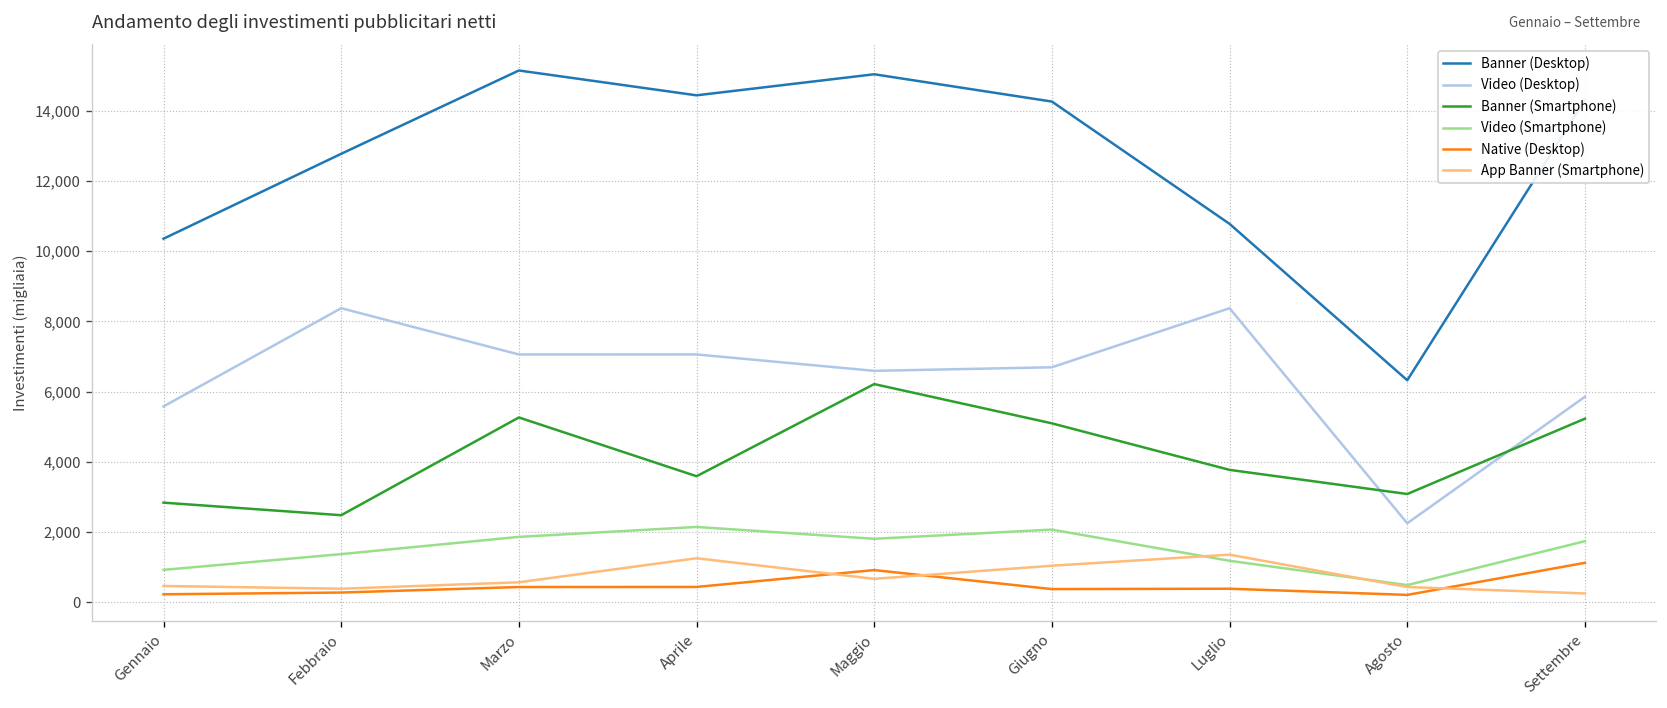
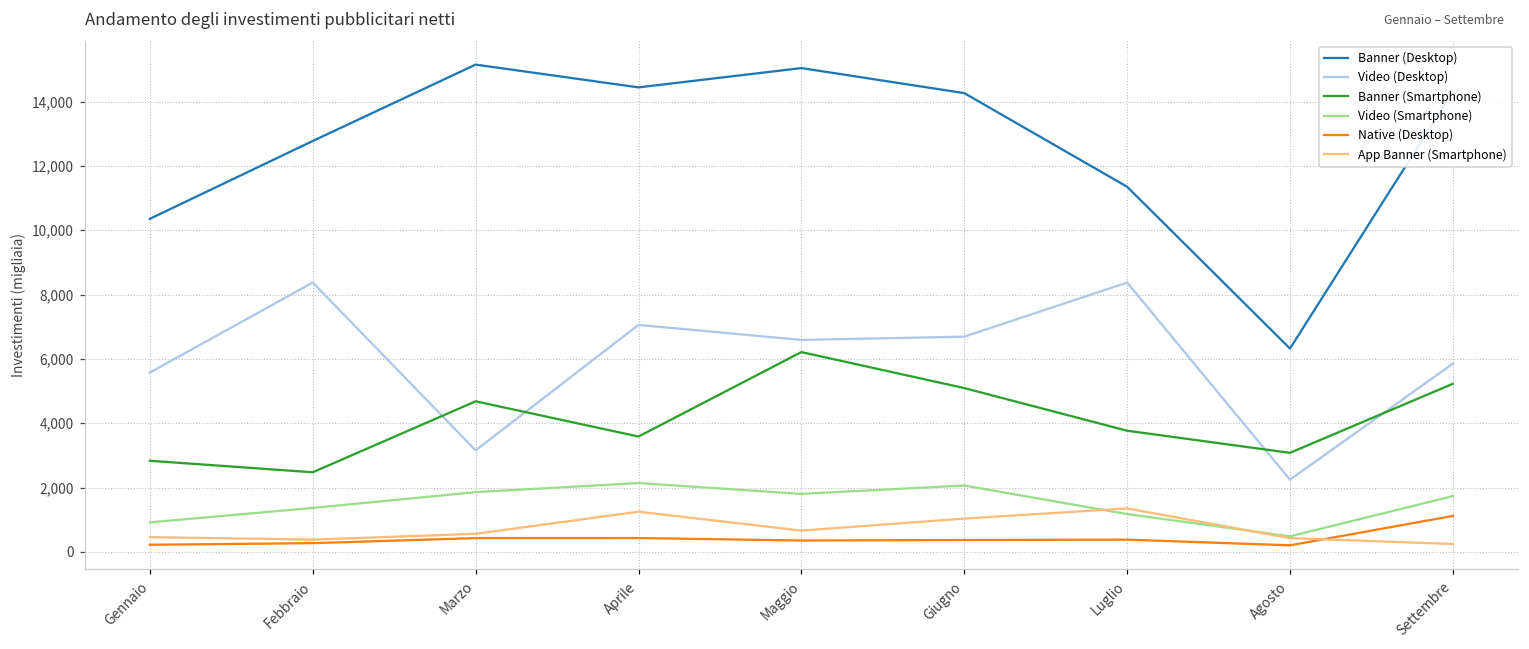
Video (Desktop), Marzo: 7,100 -> 3,200
Banner (Smartphone), Marzo: 5,300 -> 4,700
Native (Desktop), Maggio: 900 -> 400
Banner (Desktop), Luglio: 10,800 -> 11,400
